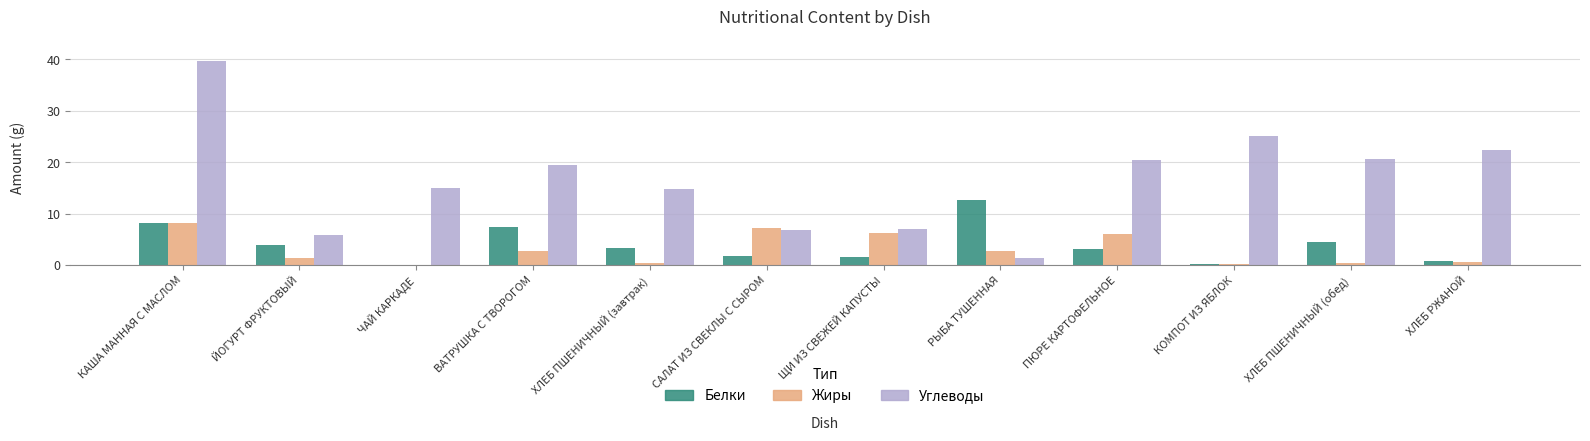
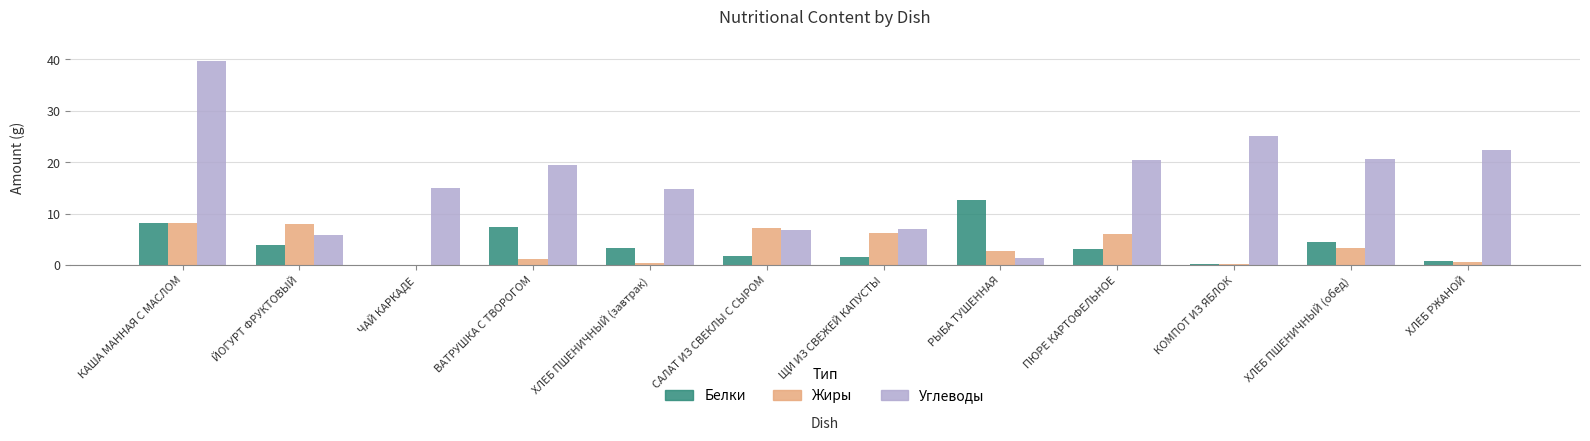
Жиры, ЙОГУРТ ФРУКТОВЫЙ: 1 -> 8
Жиры, ВАТРУШКА С ТВОРОГОМ: 3 -> 1
Жиры, ХЛЕБ ПШЕНИЧНЫЙ (обед): 0 -> 3
